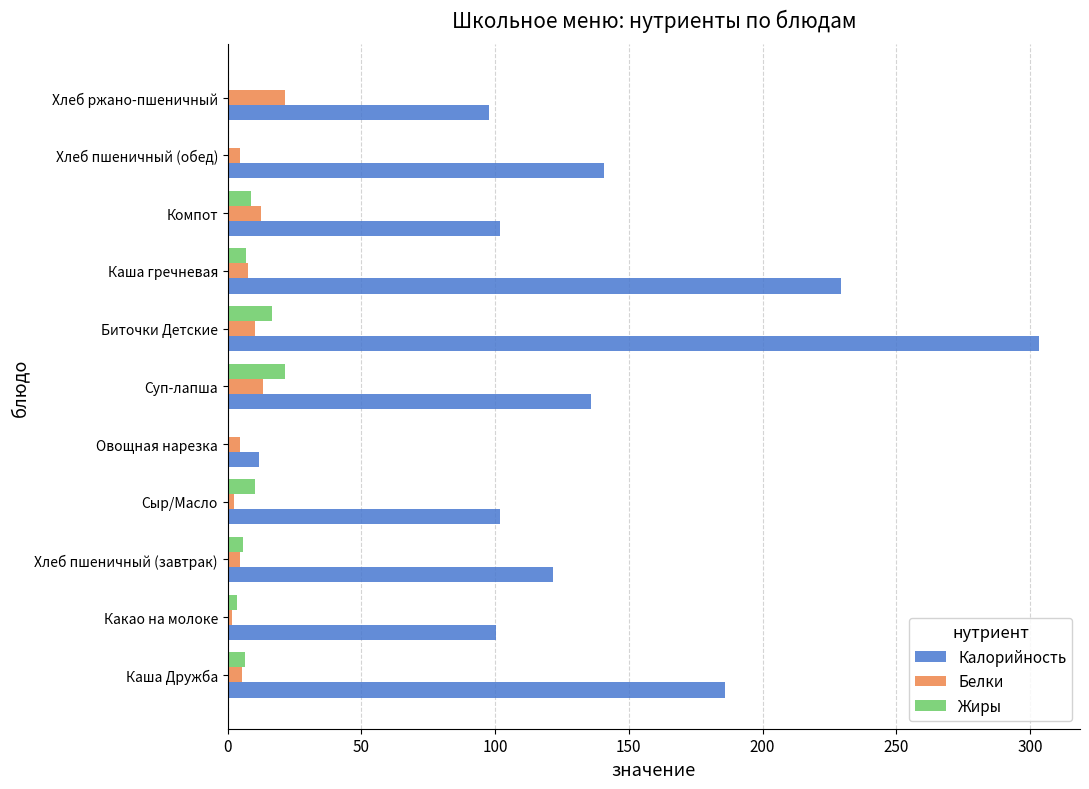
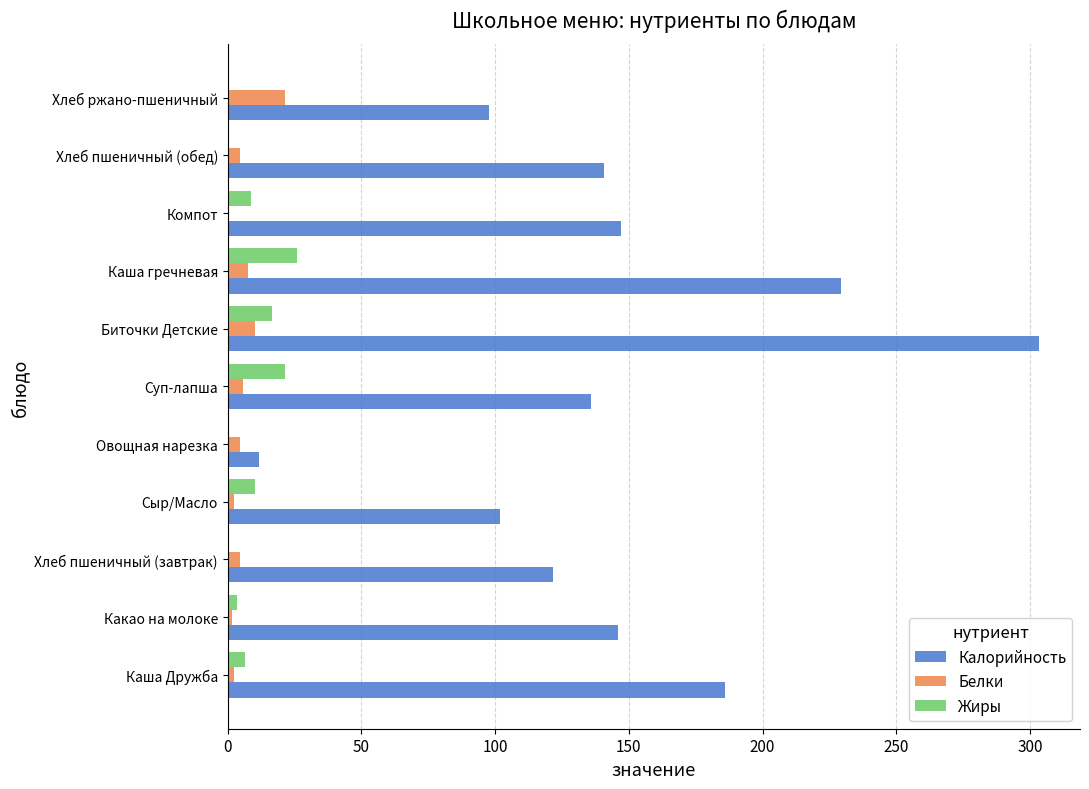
Белки, Компот: 12 -> 0
Калорийность, Компот: 102 -> 147
Жиры, Каша гречневая: 7 -> 26
Белки, Суп-лапша: 13 -> 6
Жиры, Хлеб пшеничный (завтрак): 6 -> 0
Калорийность, Какао на молоке: 100 -> 146
Белки, Каша Дружба: 6 -> 2
